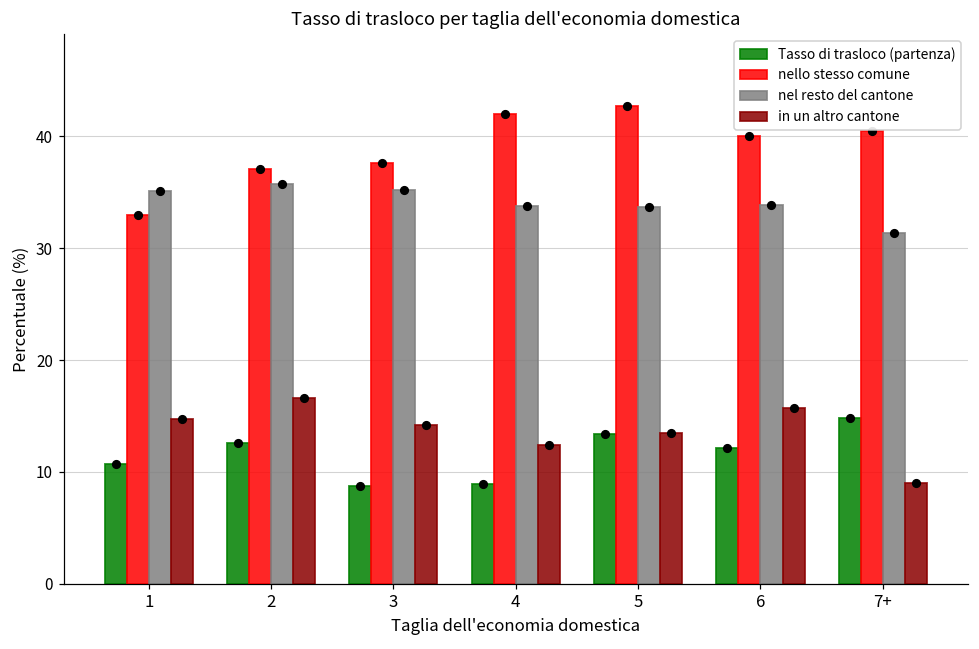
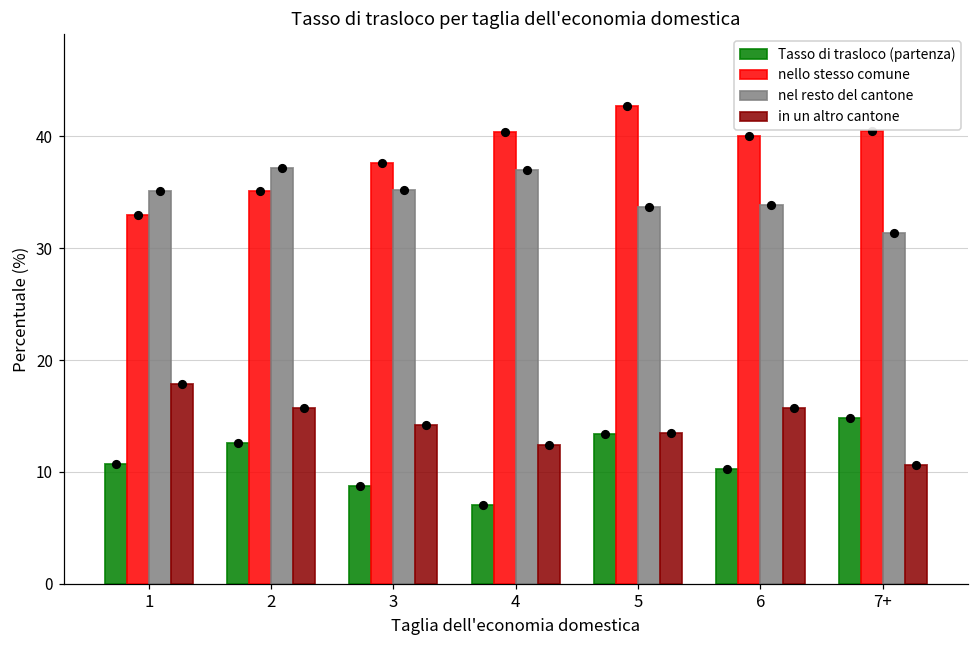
in un altro cantone, 1: 14.7 -> 17.9
nello stesso comune, 2: 37.1 -> 35.1
nel resto del cantone, 2: 35.7 -> 37.2
in un altro cantone, 2: 16.6 -> 15.7
Tasso di trasloco (partenza), 4: 8.9 -> 7.0
nello stesso comune, 4: 42.0 -> 40.4
nel resto del cantone, 4: 33.8 -> 37.0
Tasso di trasloco (partenza), 6: 12.1 -> 10.3
in un altro cantone, 7+: 9.0 -> 10.6
